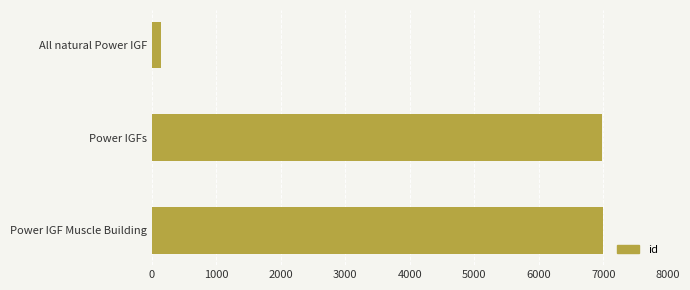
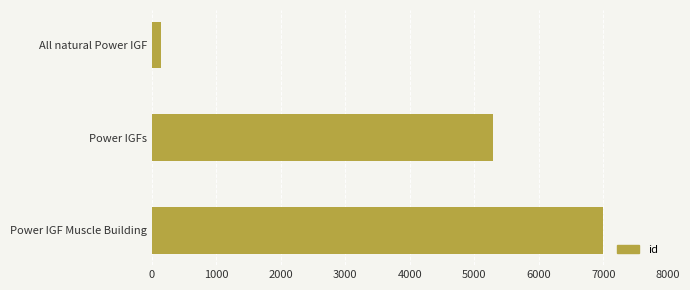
Power IGFs: 7000 -> 5300
